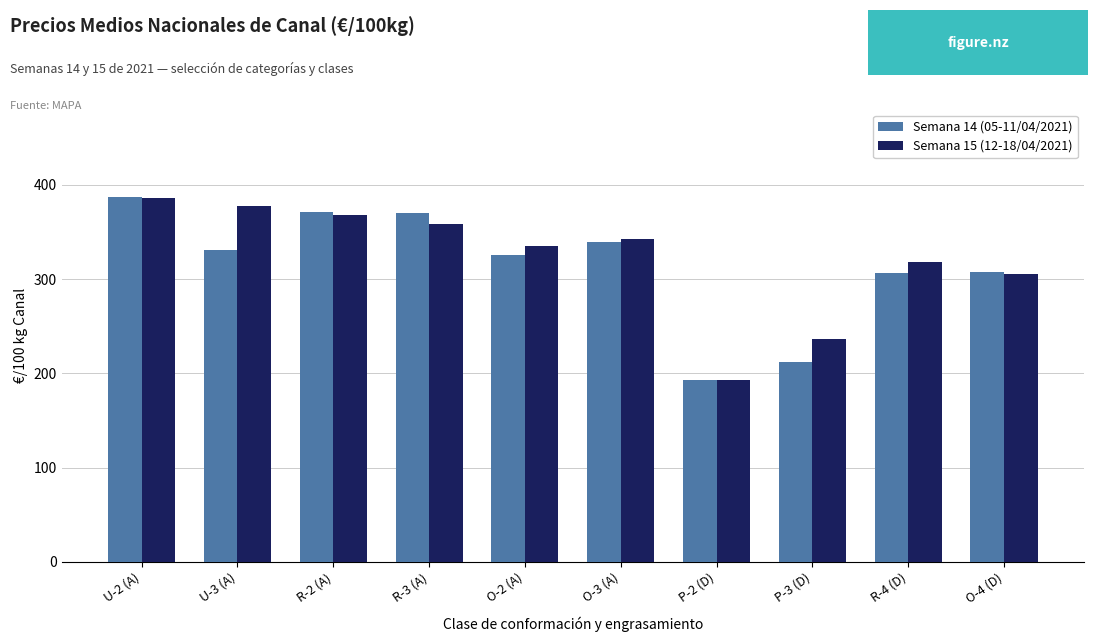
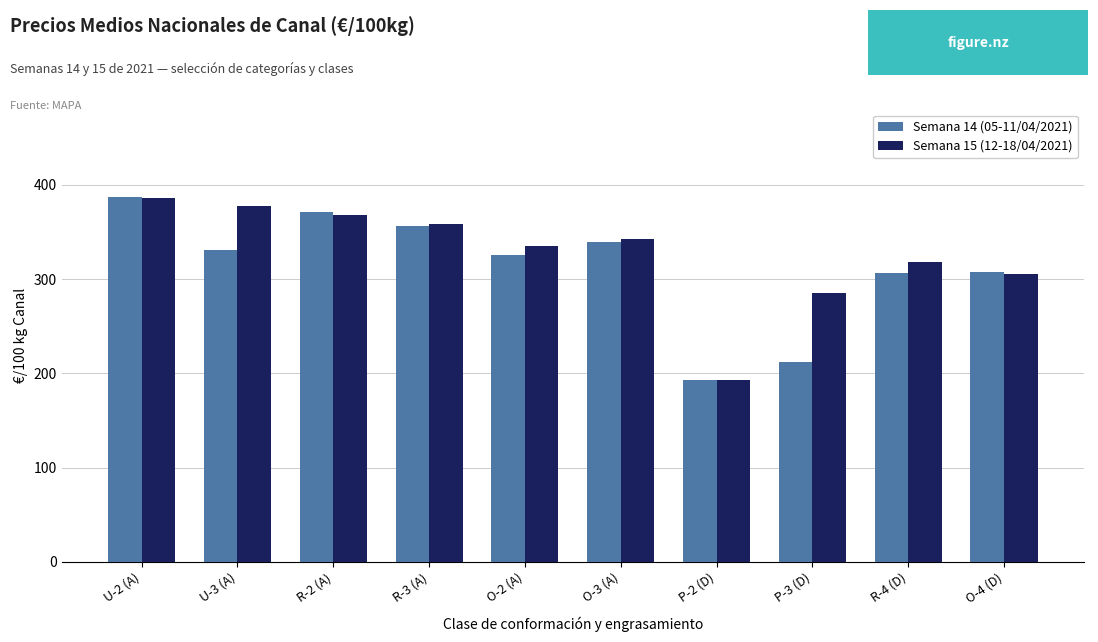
Semana 14 (05-11/04/2021), R-3 (A): 370 -> 360
Semana 15 (12-18/04/2021), P-3 (D): 240 -> 280
